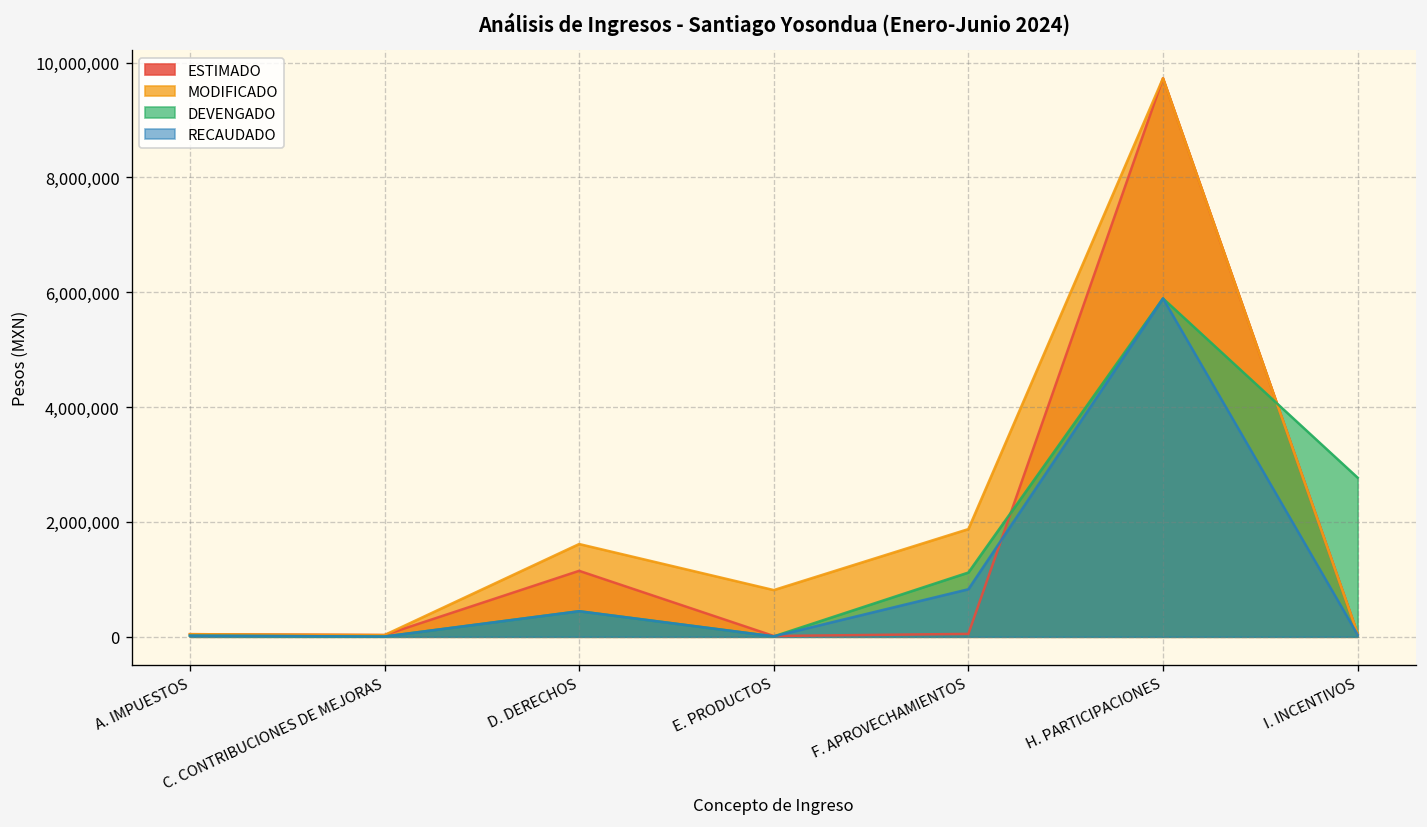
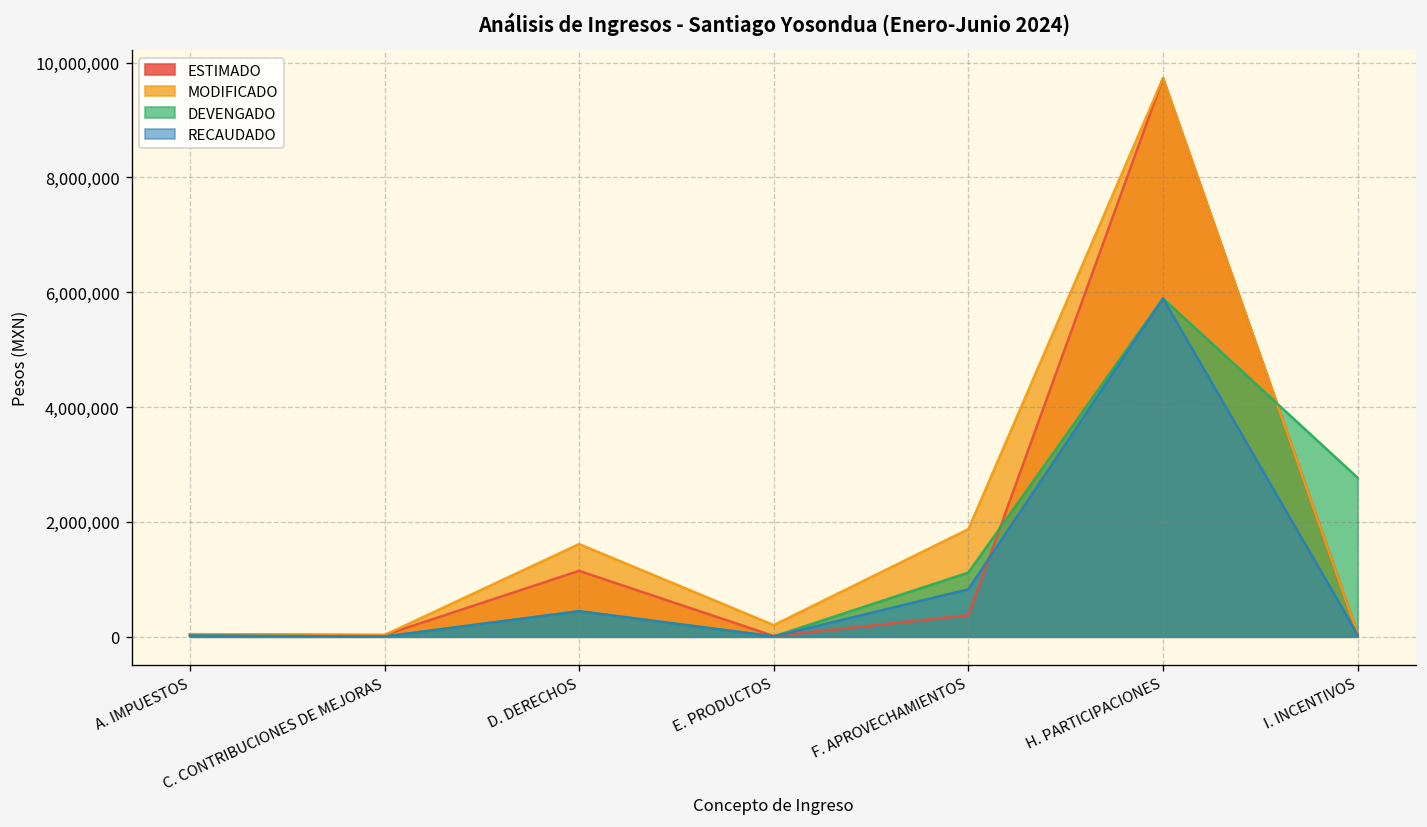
MODIFICADO, E. PRODUCTOS: 800,000 -> 200,000
ESTIMADO, F. APROVECHAMIENTOS: 100,000 -> 400,000
